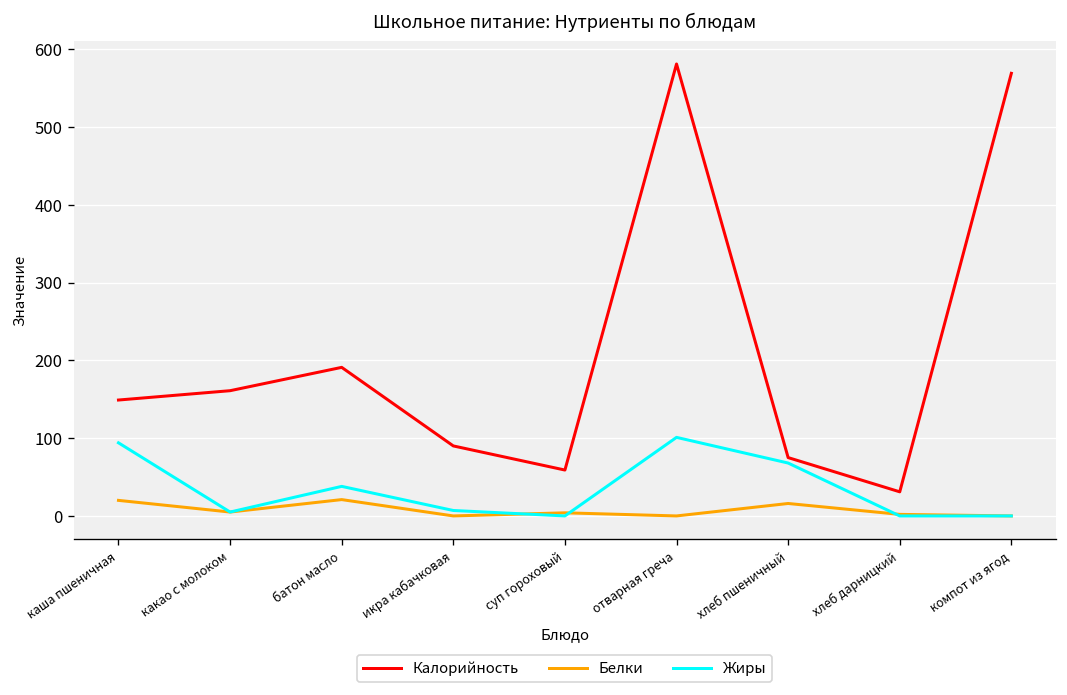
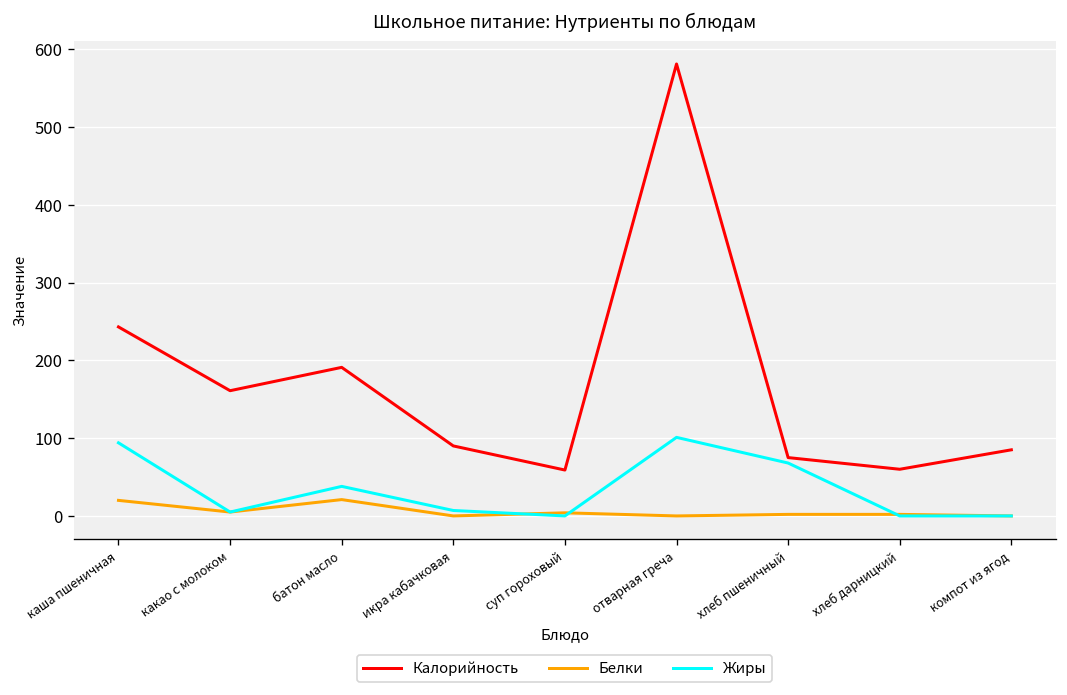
Калорийность, каша пшеничная: 150 -> 240
Белки, хлеб пшеничный: 20 -> 0
Калорийность, хлеб дарницкий: 30 -> 60
Калорийность, компот из ягод: 570 -> 90
